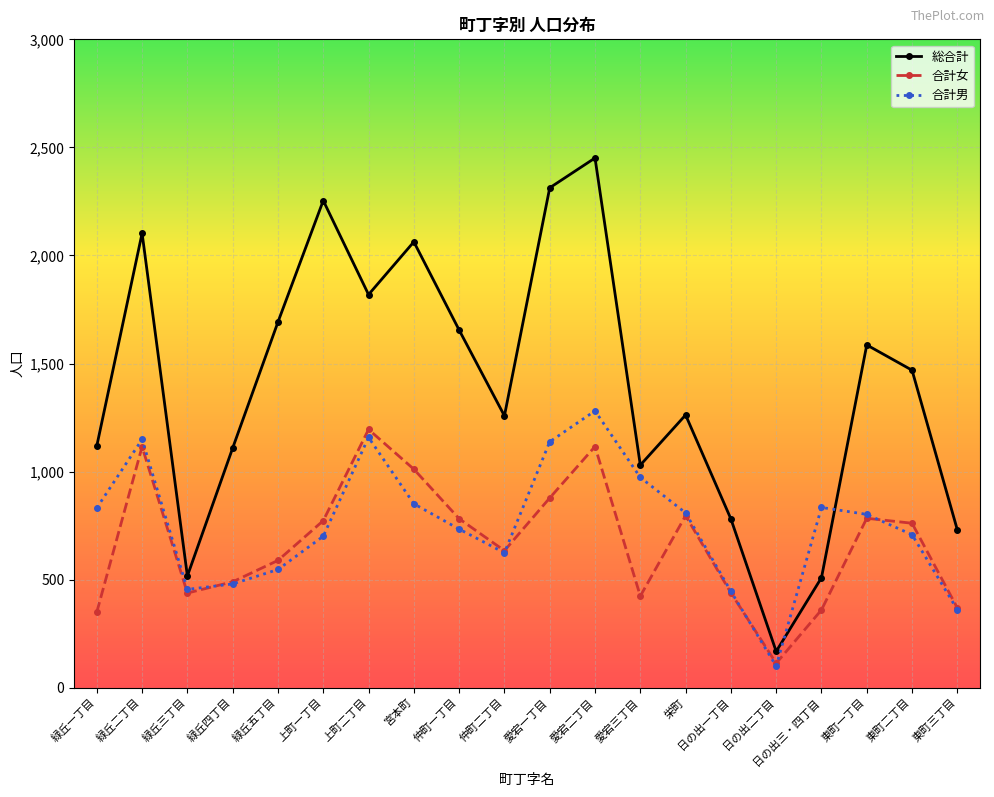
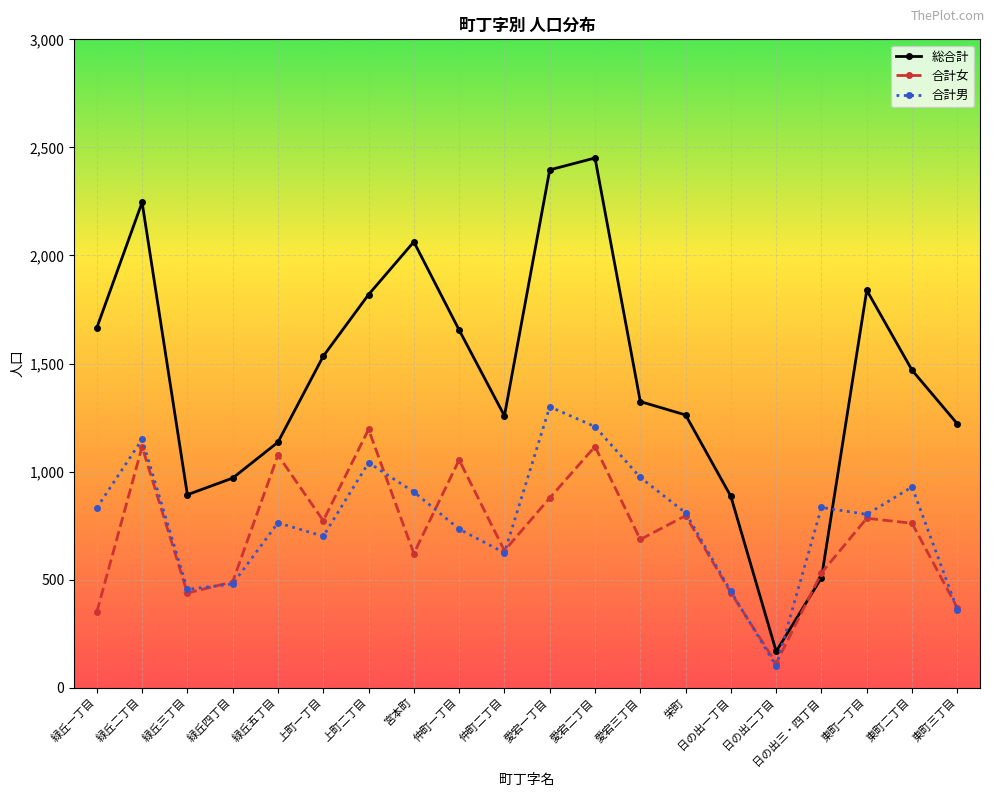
総合計, 緑丘一丁目: 1,120 -> 1,670
総合計, 緑丘二丁目: 2,100 -> 2,250
総合計, 緑丘三丁目: 520 -> 890
総合計, 緑丘四丁目: 1,110 -> 970
総合計, 緑丘五丁目: 1,690 -> 1,140
合計女, 緑丘五丁目: 590 -> 1,080
合計男, 緑丘五丁目: 550 -> 760
総合計, 上町一丁目: 2,250 -> 1,530
合計男, 上町二丁目: 1,160 -> 1,040
合計女, 宮本町: 1,010 -> 620
合計男, 宮本町: 850 -> 910
合計女, 仲町一丁目: 780 -> 1,050
総合計, 愛宕一丁目: 2,310 -> 2,400
合計男, 愛宕一丁目: 1,140 -> 1,300
合計男, 愛宕二丁目: 1,280 -> 1,210
総合計, 愛宕三丁目: 1,030 -> 1,320
合計女, 愛宕三丁目: 420 -> 690
総合計, 日の出一丁目: 780 -> 890
合計女, 日の出三・四丁目: 360 -> 530
総合計, 東町一丁目: 1,590 -> 1,840
合計男, 東町二丁目: 710 -> 930
総合計, 東町三丁目: 730 -> 1,220
